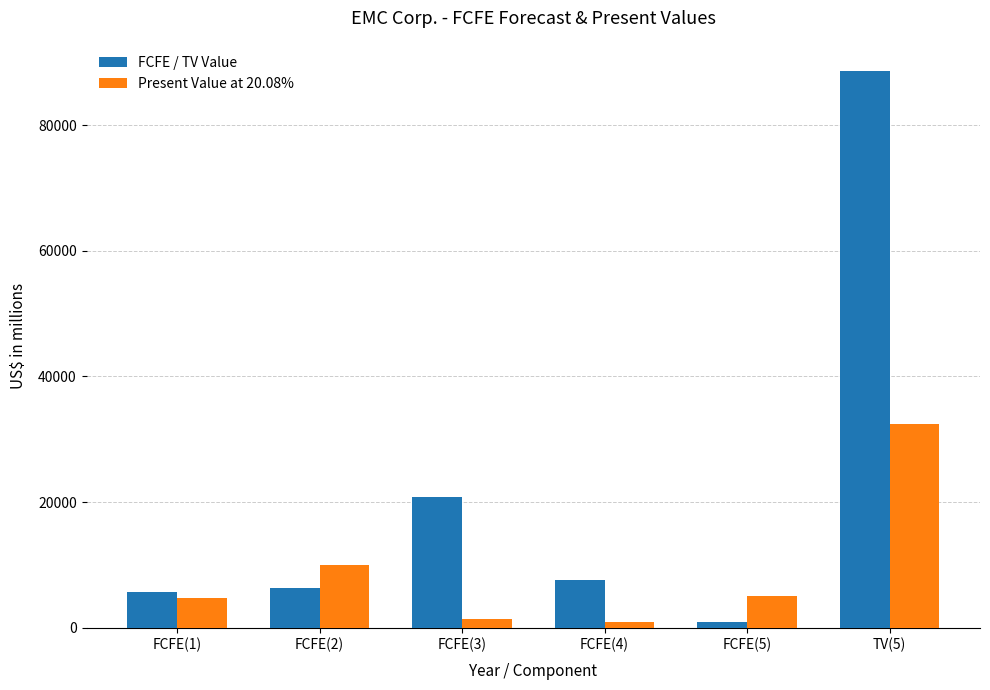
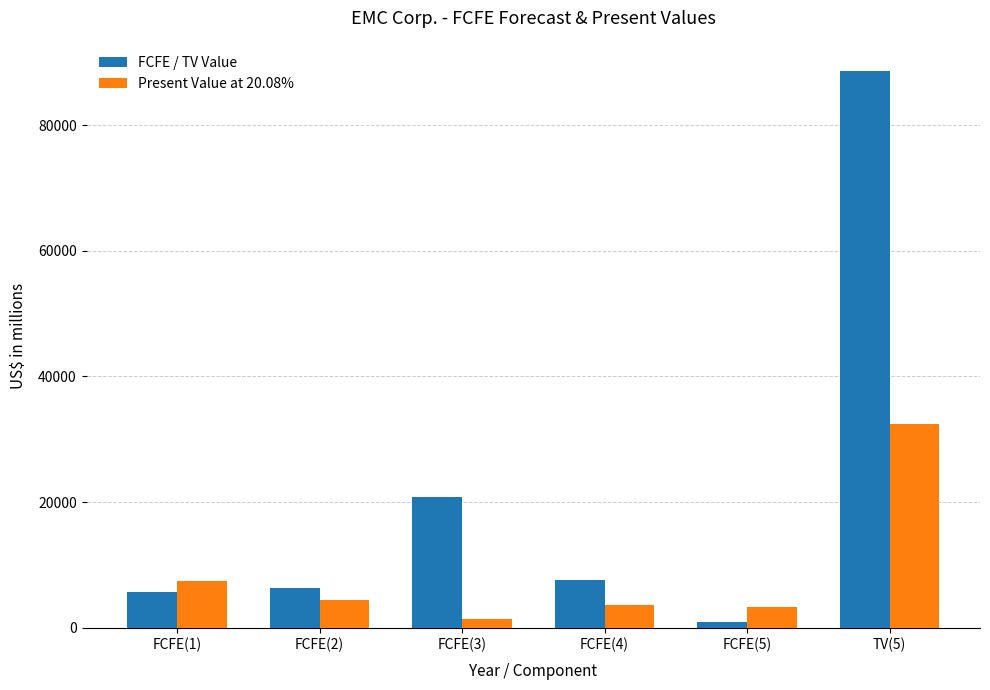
Present Value at 20.08%, FCFE(1): 5000 -> 7000
Present Value at 20.08%, FCFE(2): 10000 -> 4000
Present Value at 20.08%, FCFE(4): 1000 -> 4000
Present Value at 20.08%, FCFE(5): 5000 -> 3000
